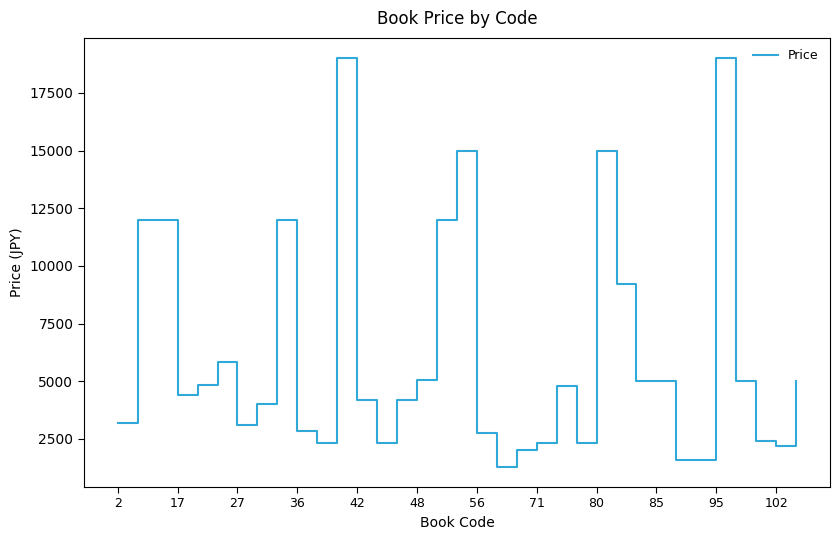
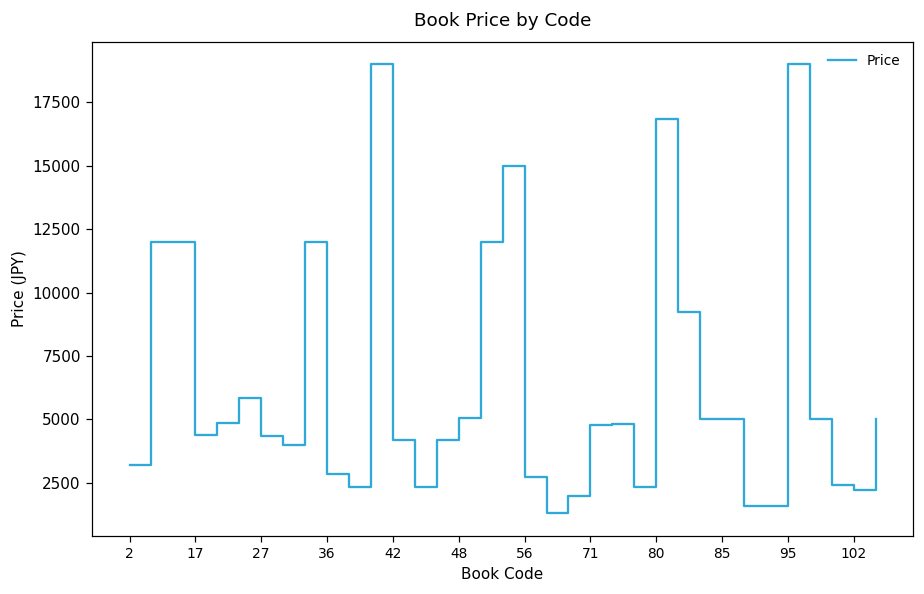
27: 3100 -> 4400
71: 2300 -> 4800
80: 15000 -> 16900
